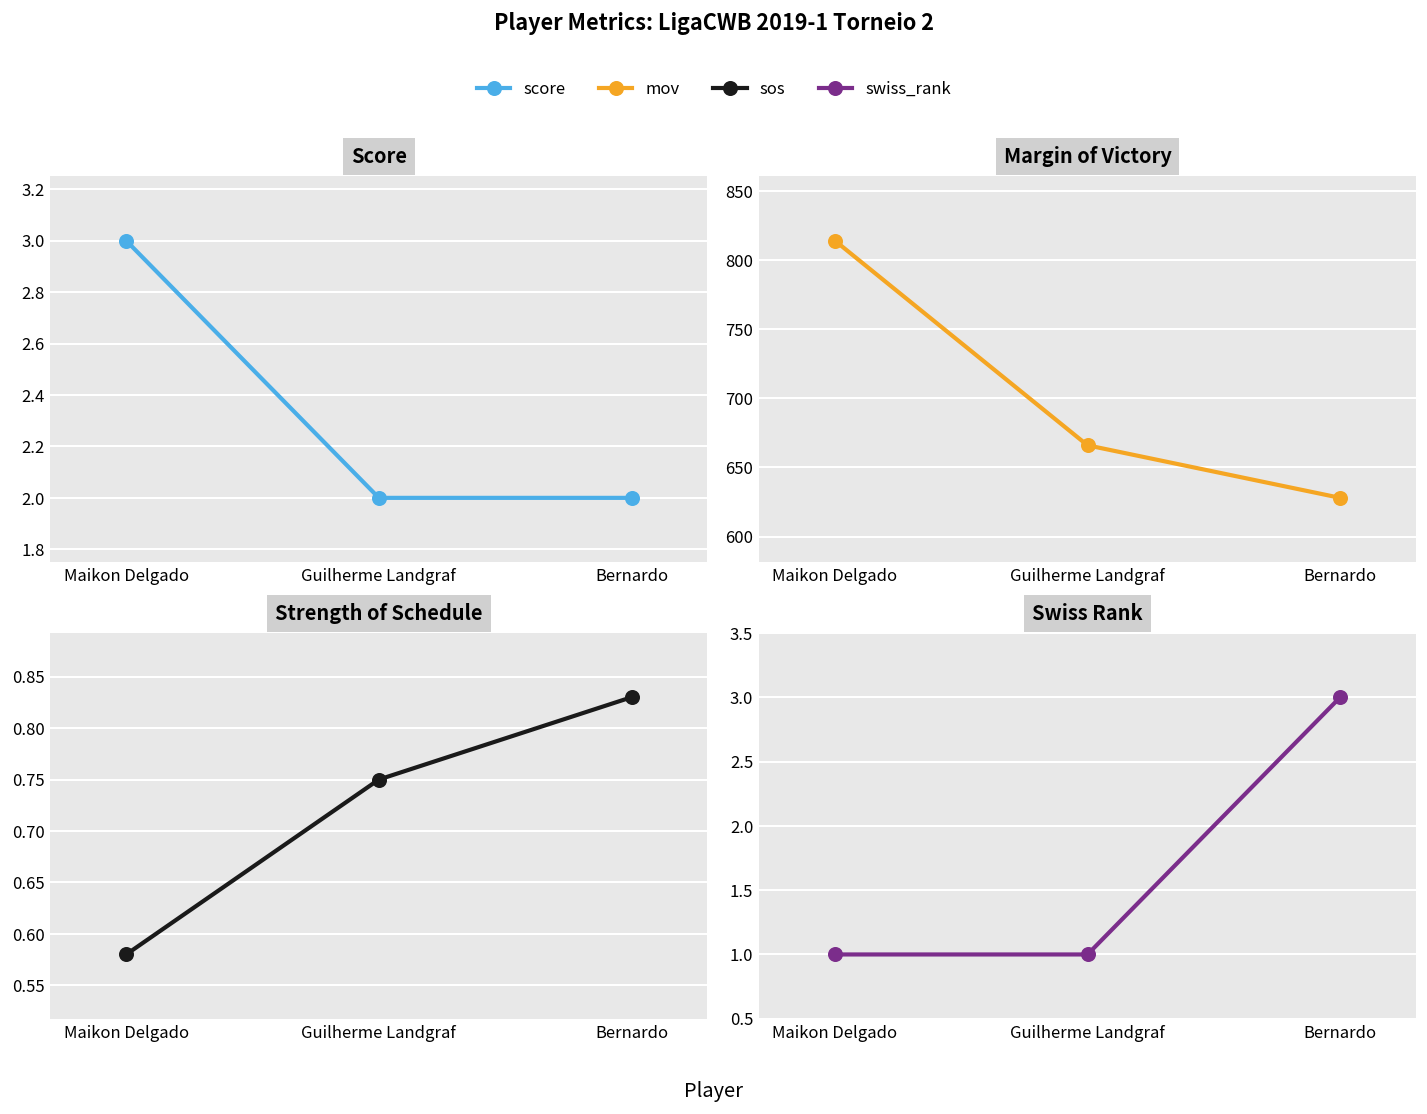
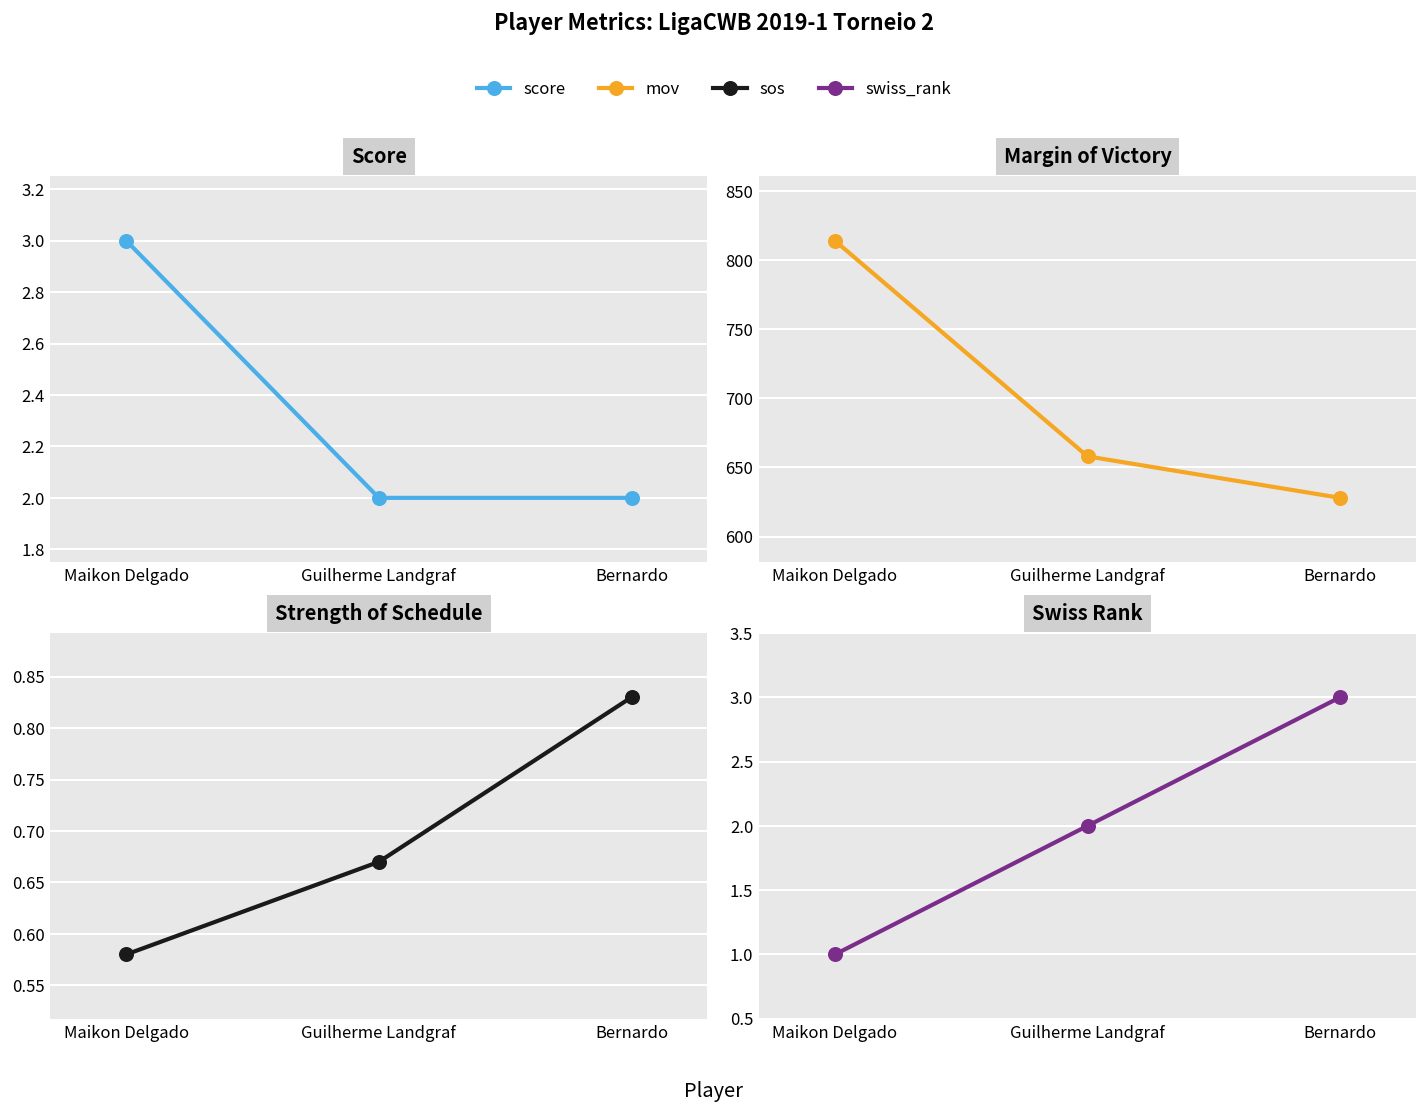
Margin of Victory, Guilherme Landgraf: 666 -> 658
Strength of Schedule, Guilherme Landgraf: 0.75 -> 0.67
Swiss Rank, Guilherme Landgraf: 1 -> 2
